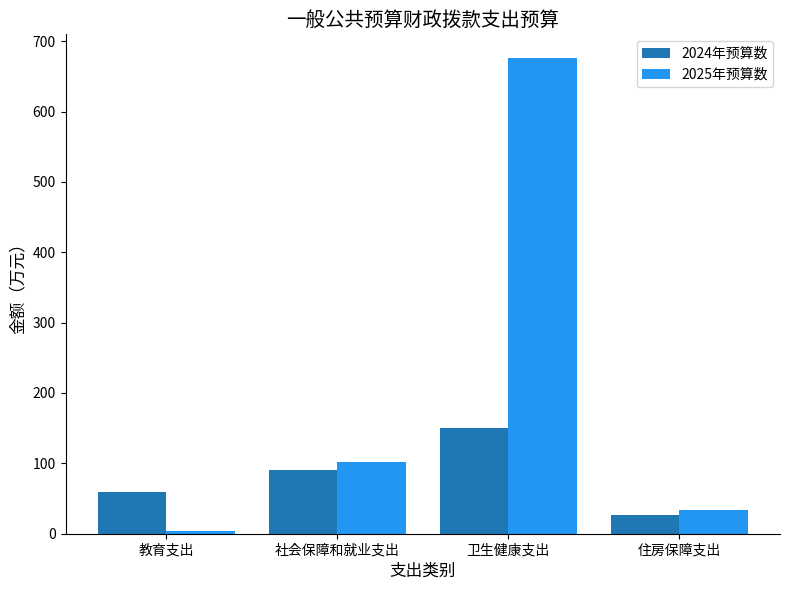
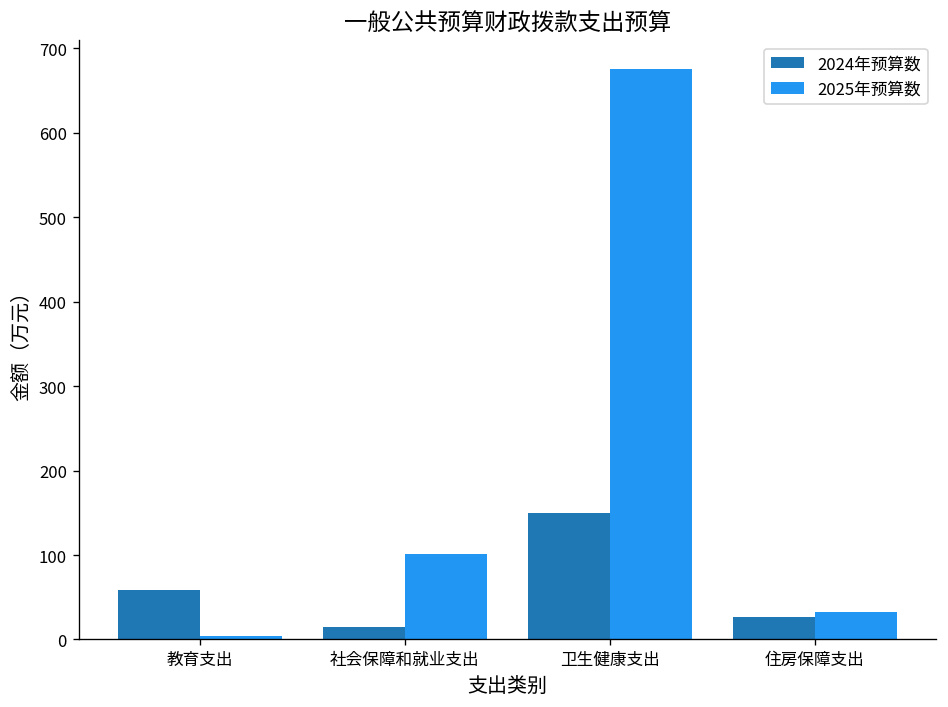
2024年预算数, 社会保障和就业支出: 90 -> 10
